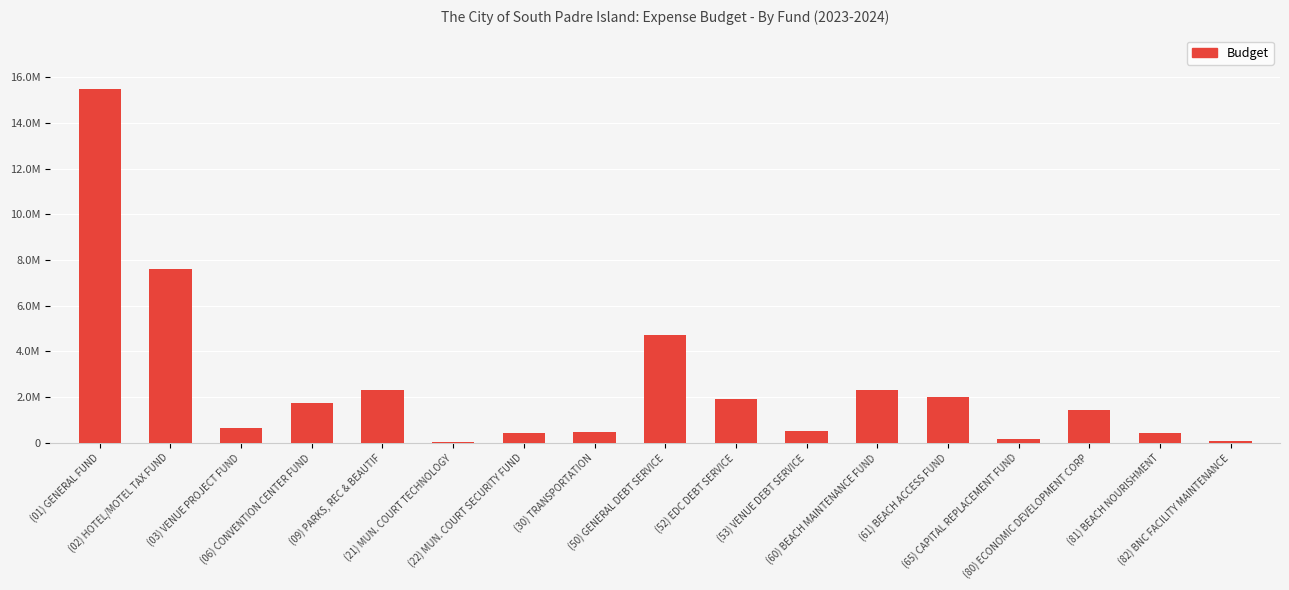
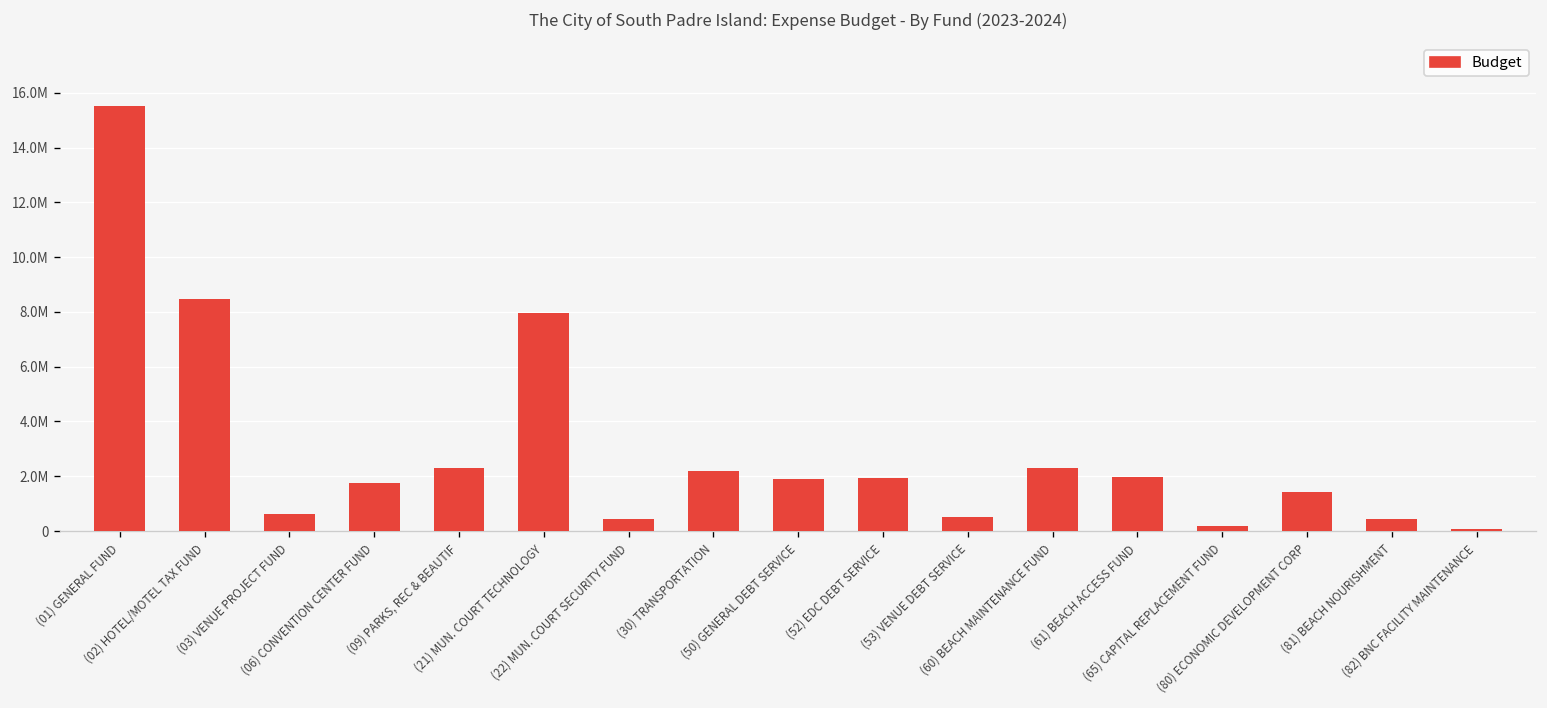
(02) HOTEL/MOTEL TAX FUND: 7600000 -> 8500000
(21) MUN. COURT TECHNOLOGY: 0 -> 8000000
(30) TRANSPORTATION: 500000 -> 2200000
(50) GENERAL DEBT SERVICE: 4700000 -> 1900000
